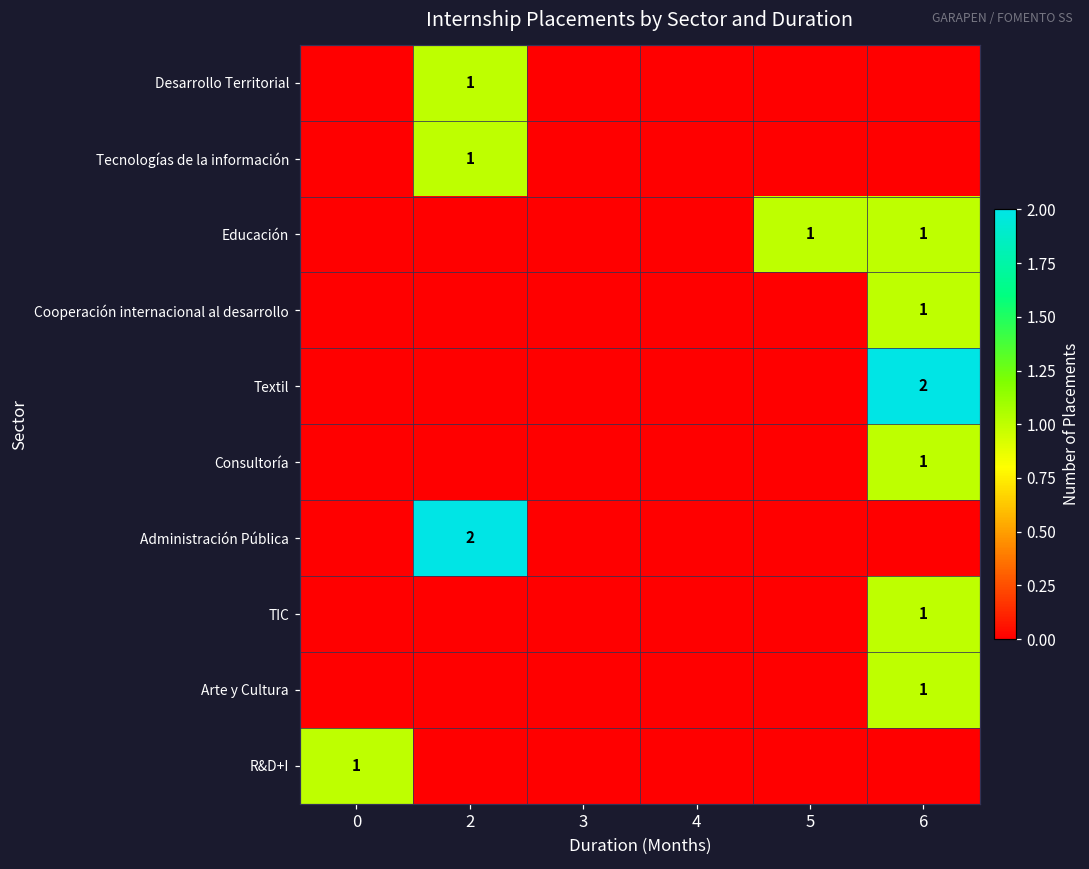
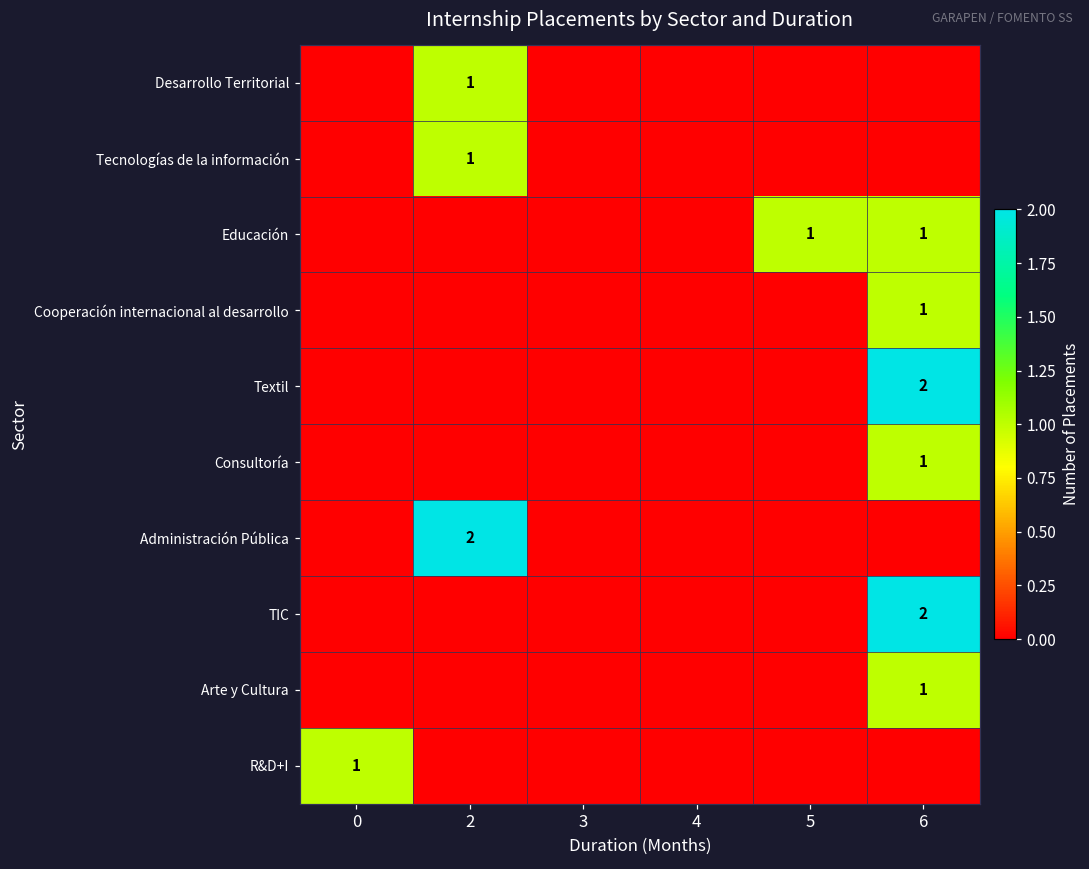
TIC, 6: 1 -> 2
